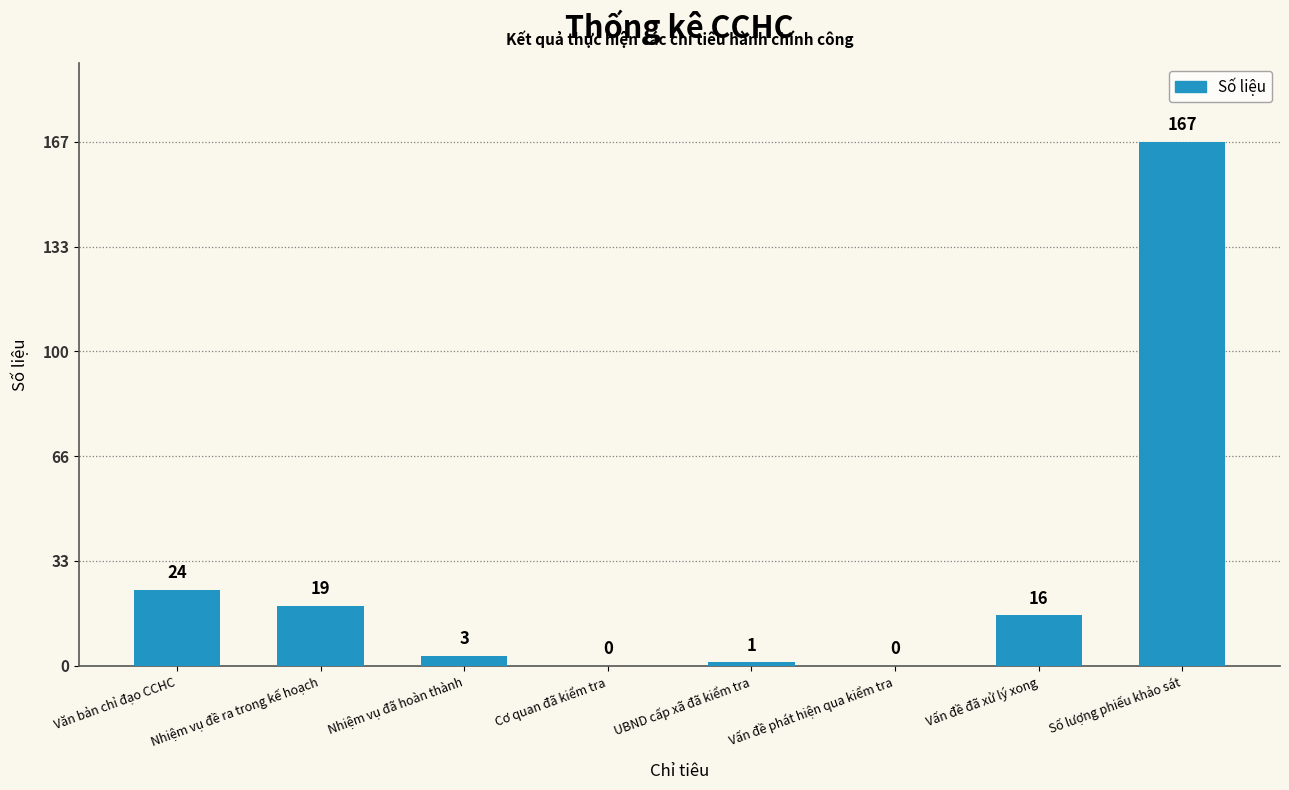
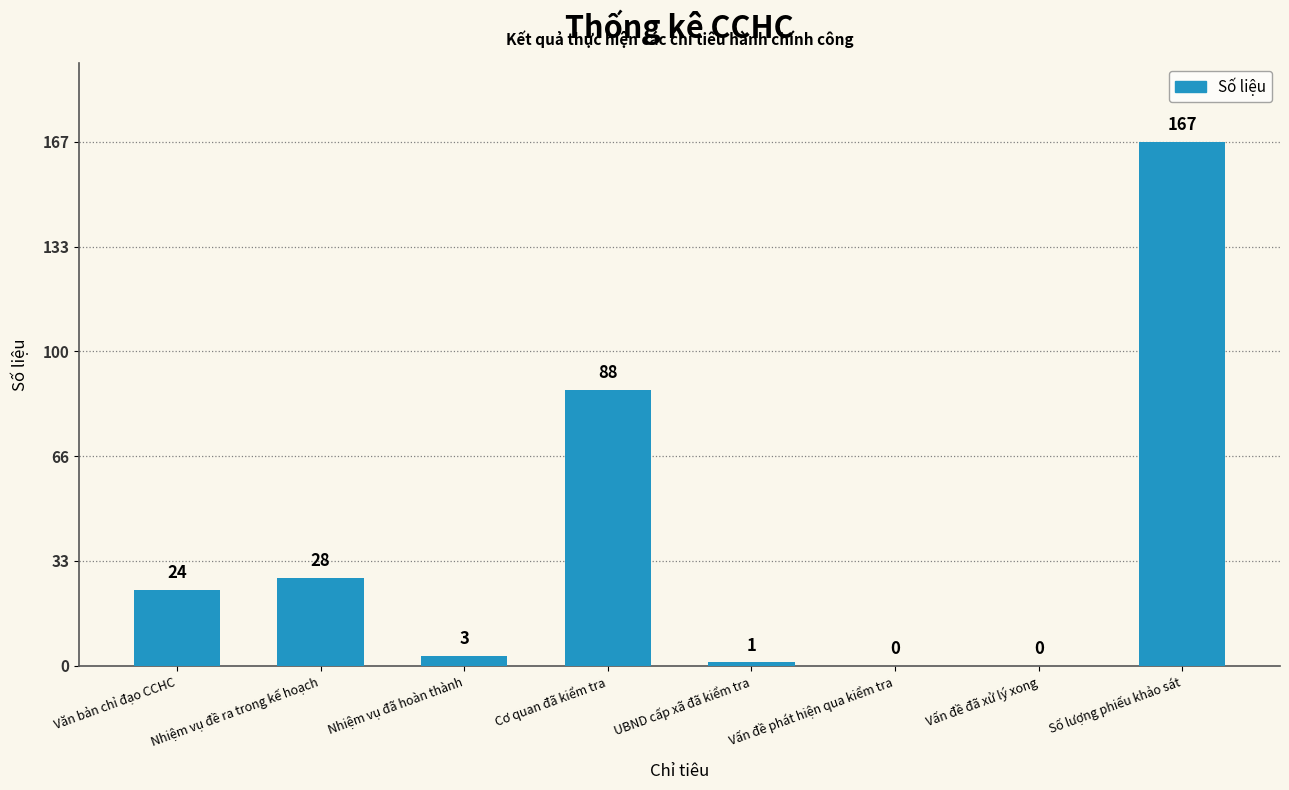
Nhiệm vụ đề ra trong kế hoạch: 19 -> 28
Cơ quan đã kiểm tra: 0 -> 88
Vấn đề đã xử lý xong: 16 -> 0
